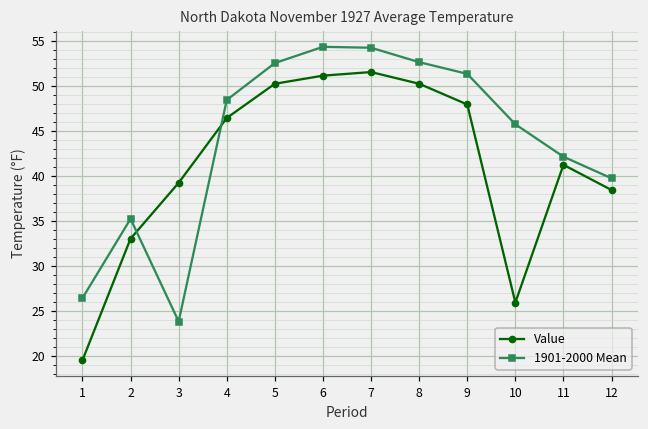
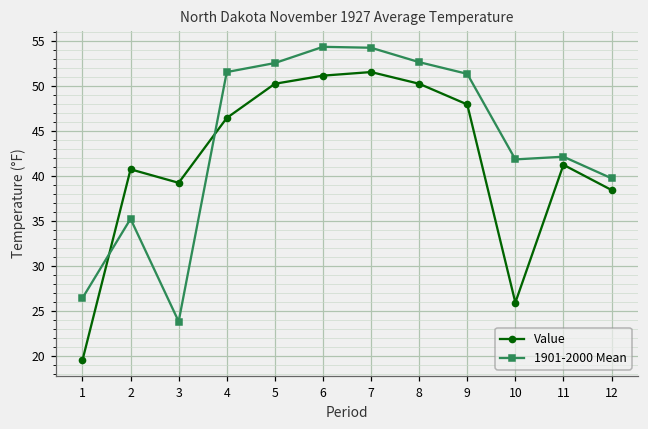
Value, 2: 33 -> 41
1901-2000 Mean, 4: 48 -> 52
1901-2000 Mean, 10: 46 -> 42
